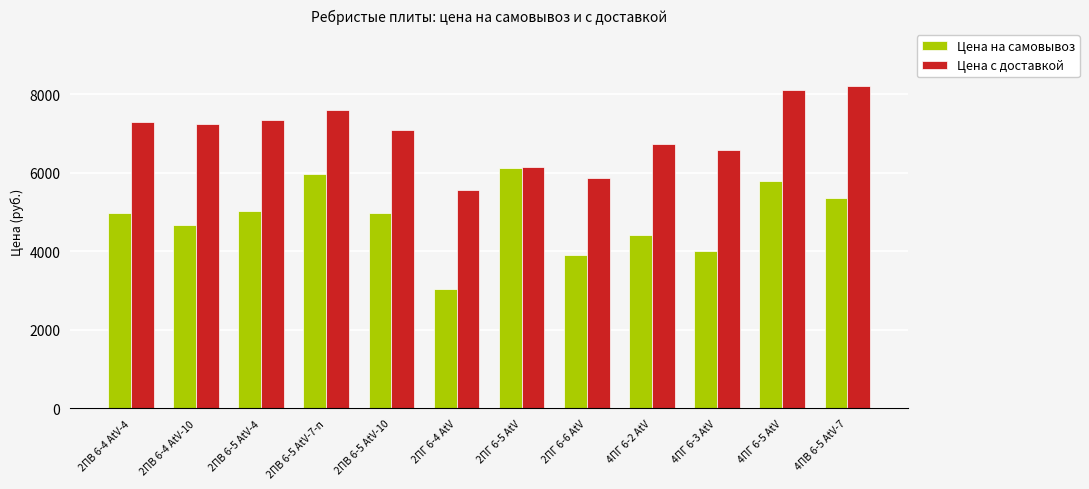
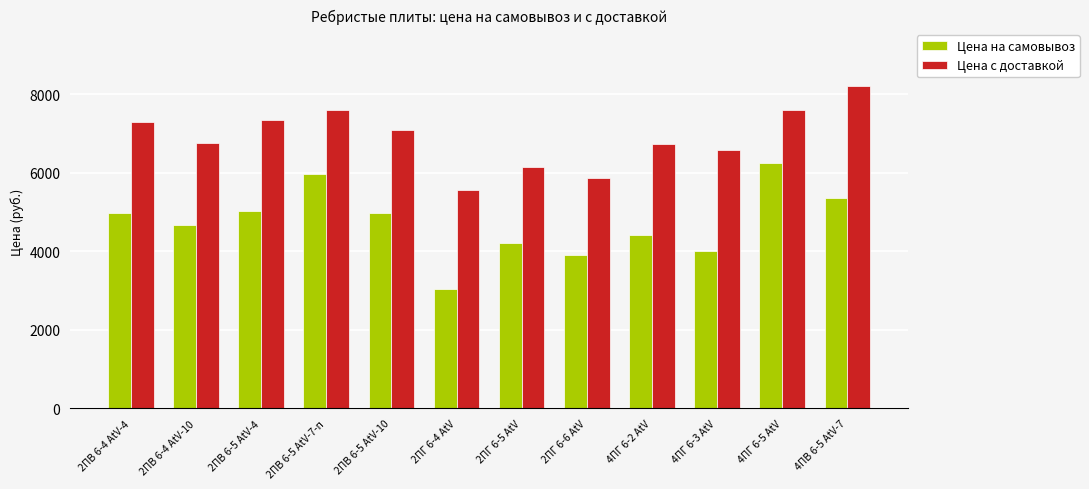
Цена с доставкой, 2ПВ 6-4 AtV-10: 7200 -> 6800
Цена на самовывоз, 2ПГ 6-5 AtV: 6100 -> 4200
Цена на самовывоз, 4ПГ 6-5 AtV: 5800 -> 6200
Цена с доставкой, 4ПГ 6-5 AtV: 8100 -> 7600
